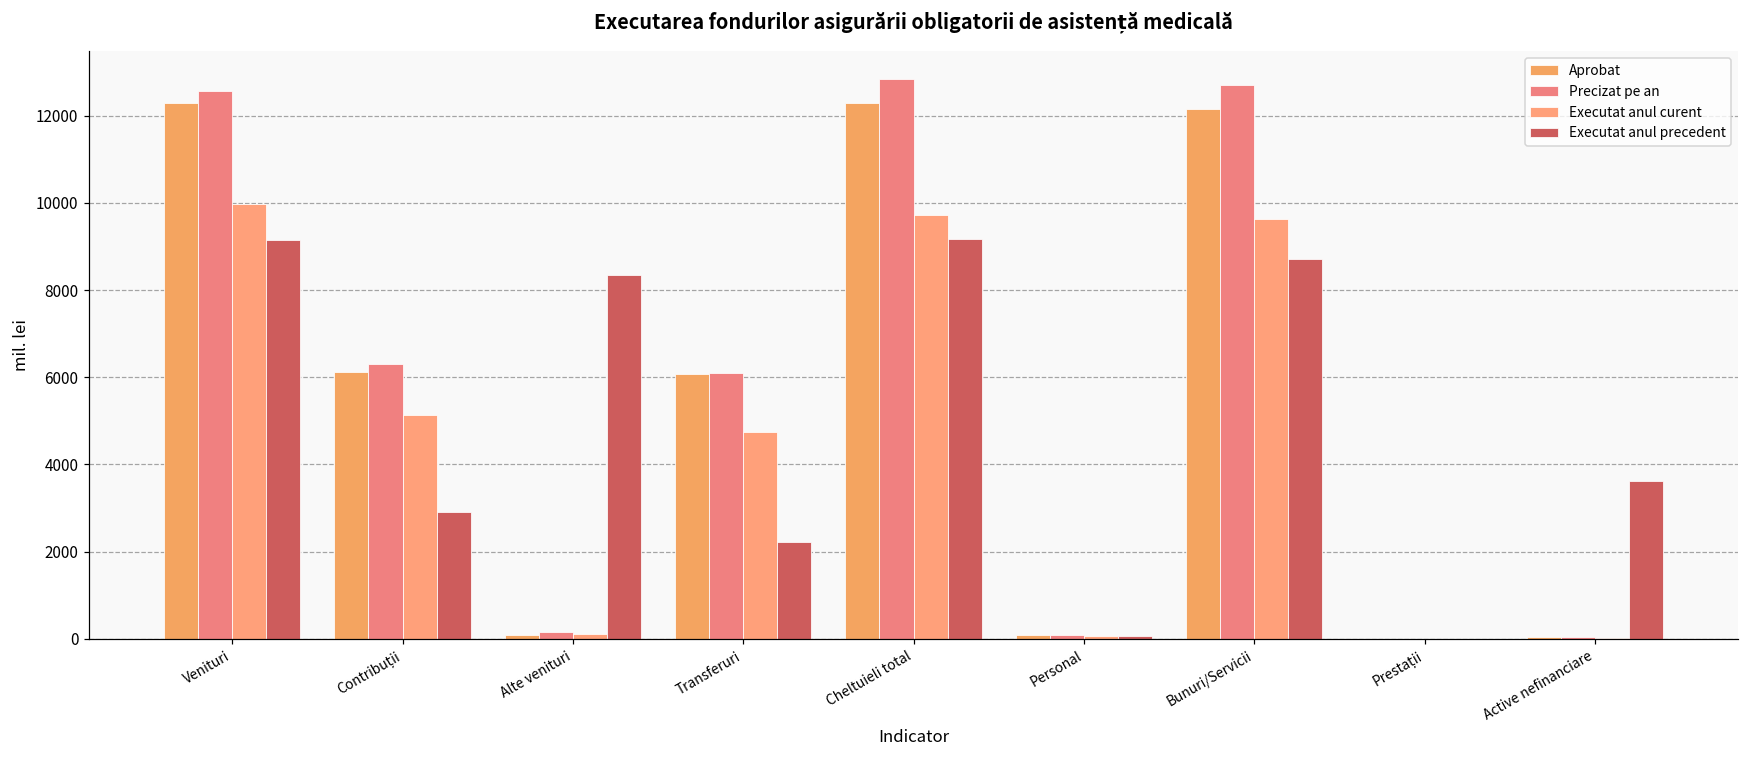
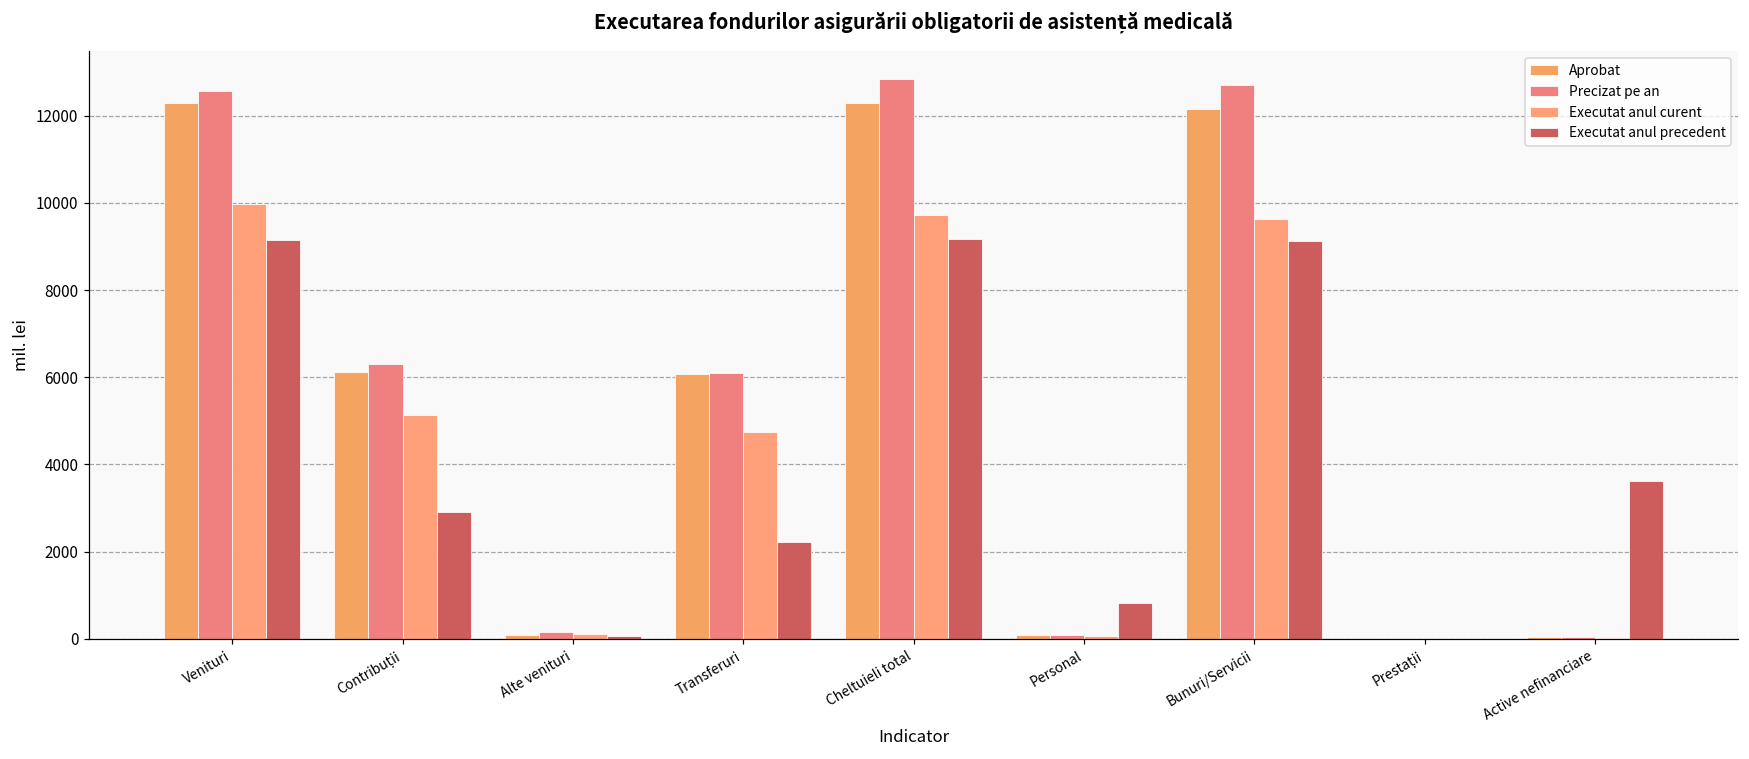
Executat anul precedent, Alte venituri: 8300 -> 100
Executat anul precedent, Personal: 100 -> 800
Executat anul precedent, Bunuri/Servicii: 8700 -> 9100
